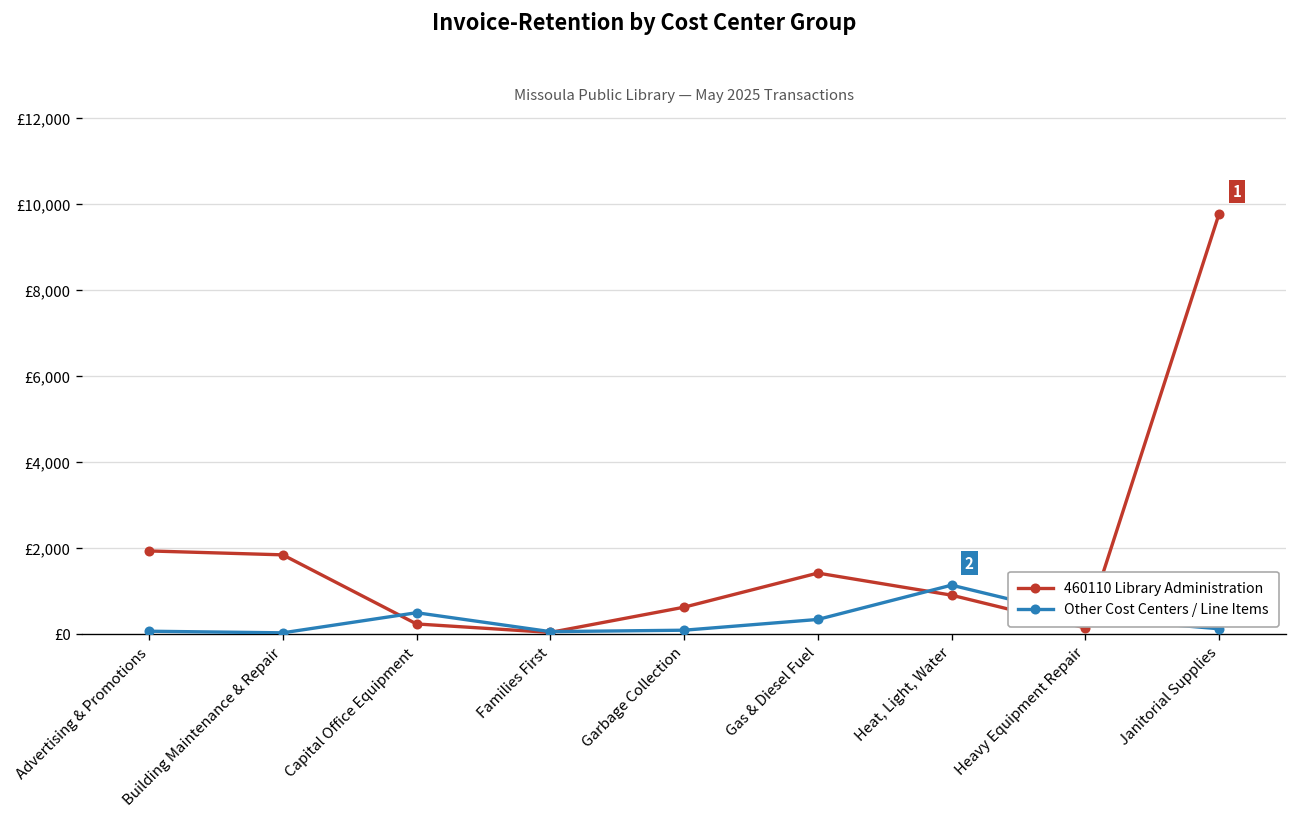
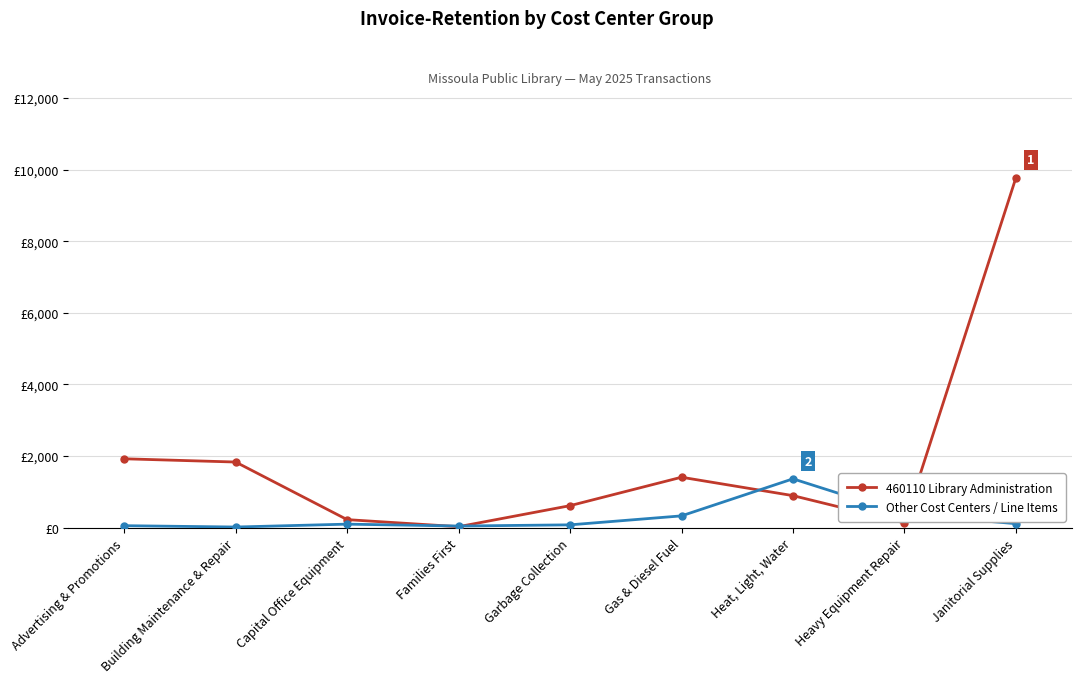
Other Cost Centers / Line Items, Capital Office Equipment: £500 -> £100
Other Cost Centers / Line Items, Heat, Light, Water: £1,100 -> £1,400
